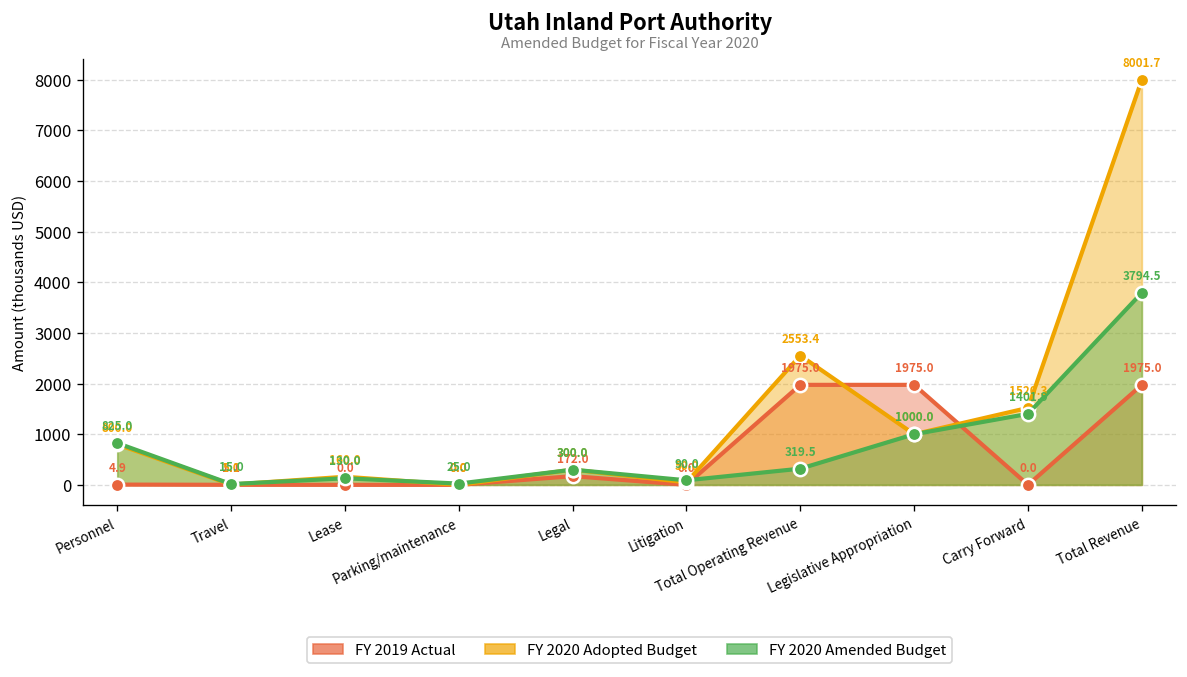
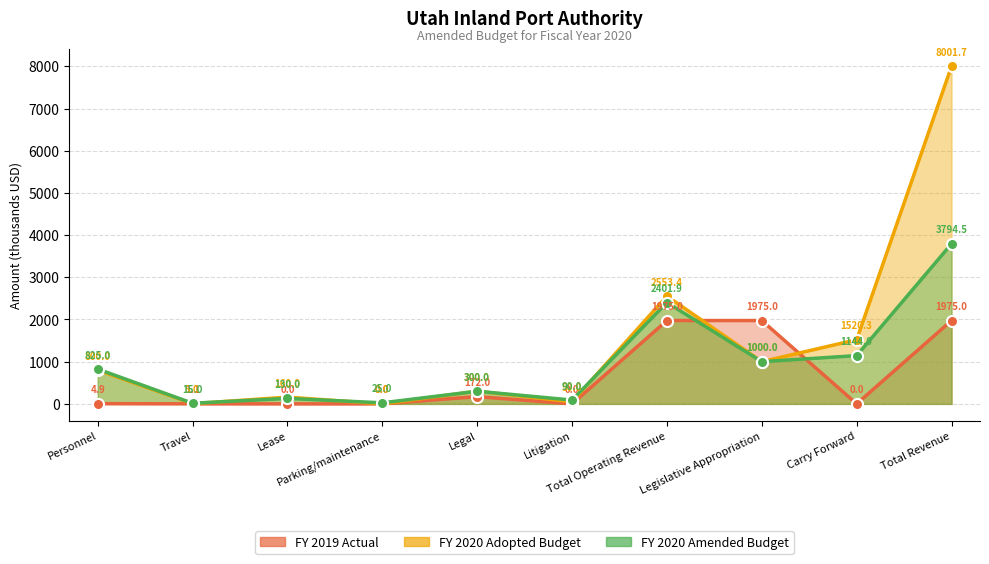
FY 2020 Amended Budget, Total Operating Revenue: 319.5 -> 2401.9
FY 2020 Amended Budget, Carry Forward: 1401.9 -> 1144.0
